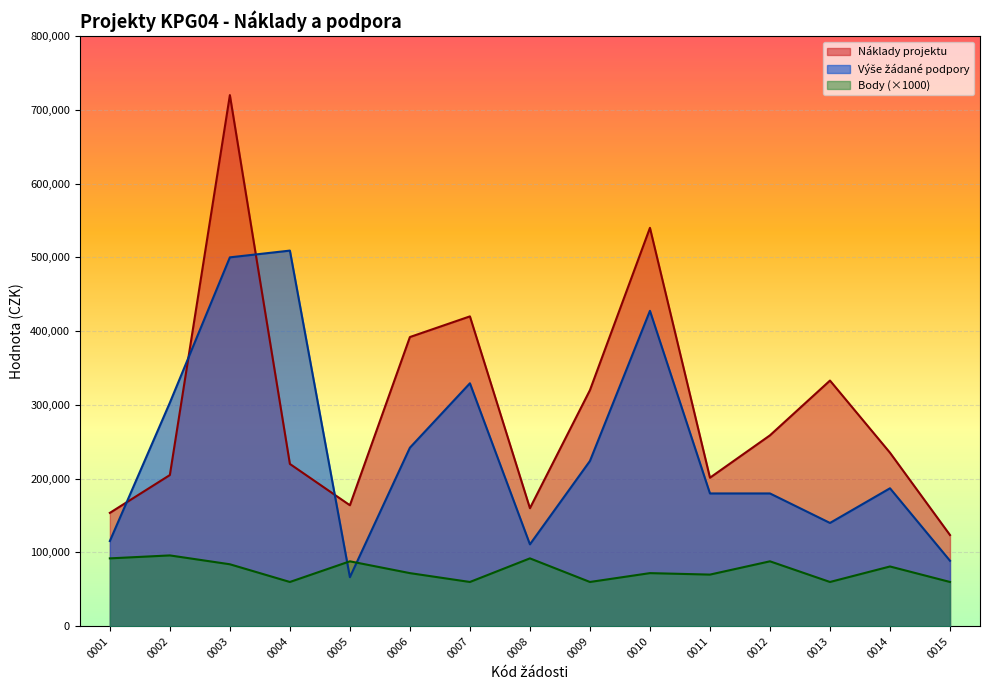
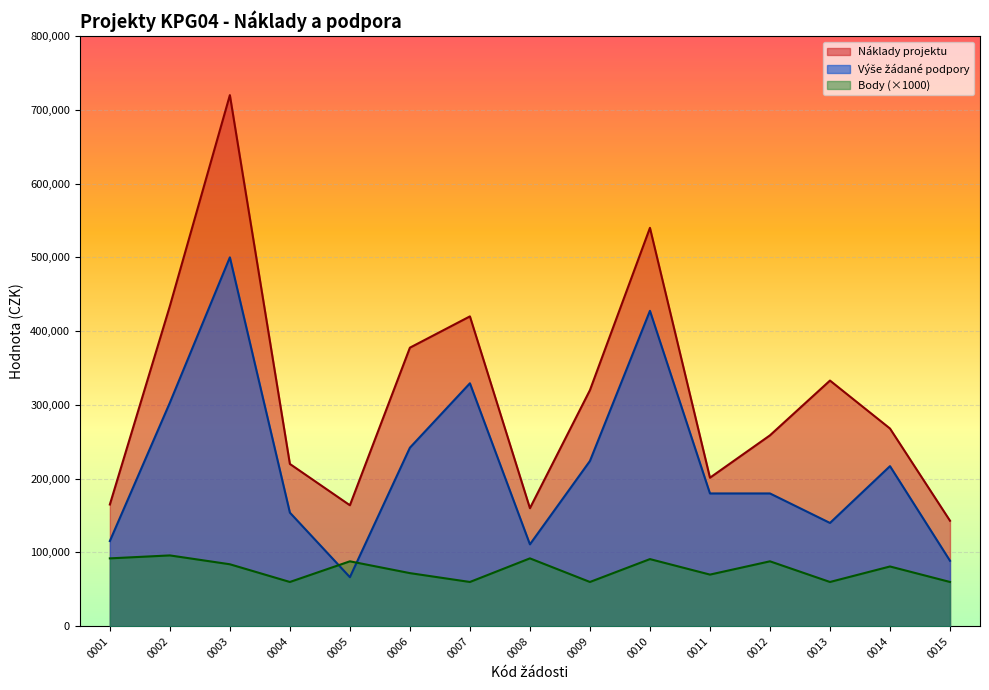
Náklady projektu, 0001: 150,000 -> 170,000
Náklady projektu, 0002: 200,000 -> 430,000
Výše žádané podpory, 0004: 510,000 -> 150,000
Náklady projektu, 0006: 390,000 -> 380,000
Body (×1000), 0010: 70,000 -> 90,000
Náklady projektu, 0014: 240,000 -> 270,000
Výše žádané podpory, 0014: 190,000 -> 220,000
Náklady projektu, 0015: 120,000 -> 140,000
